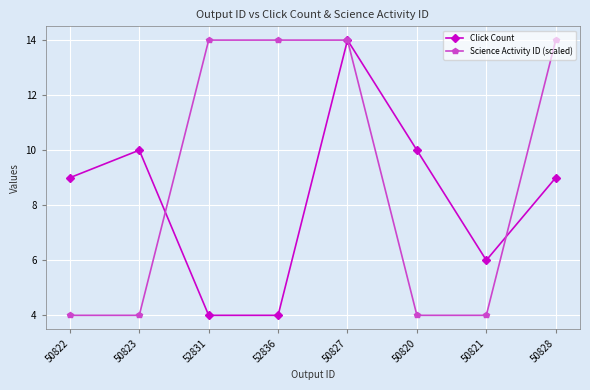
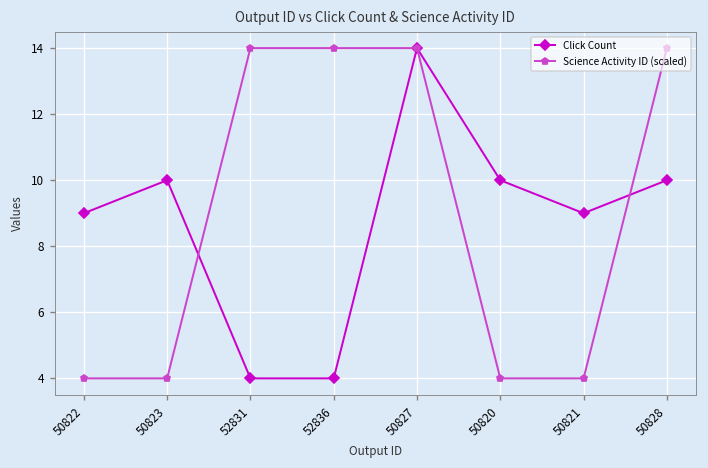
Click Count, 50821: 6 -> 9
Click Count, 50828: 9 -> 10
